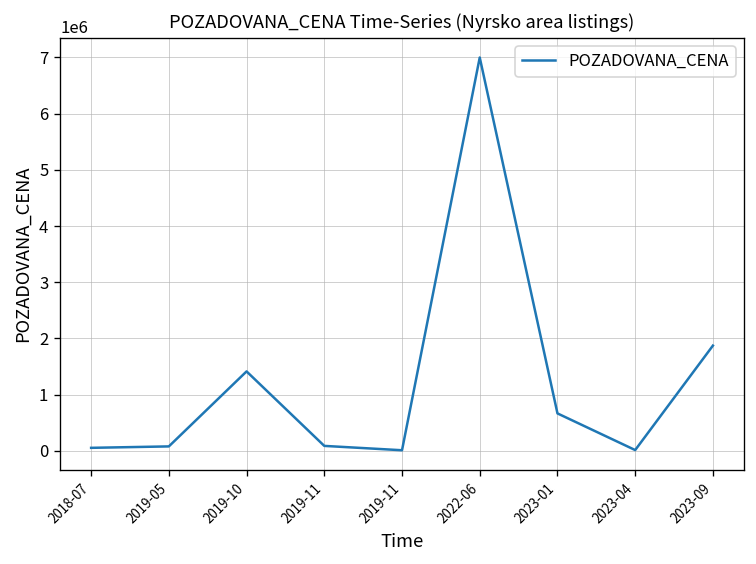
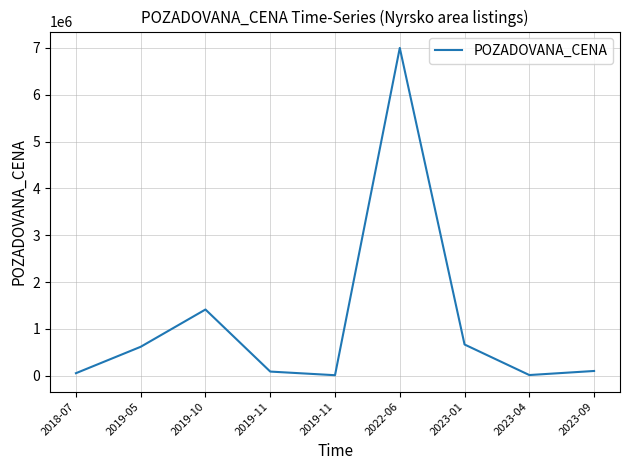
2019-05: 100000 -> 600000
2023-09: 1900000 -> 100000
